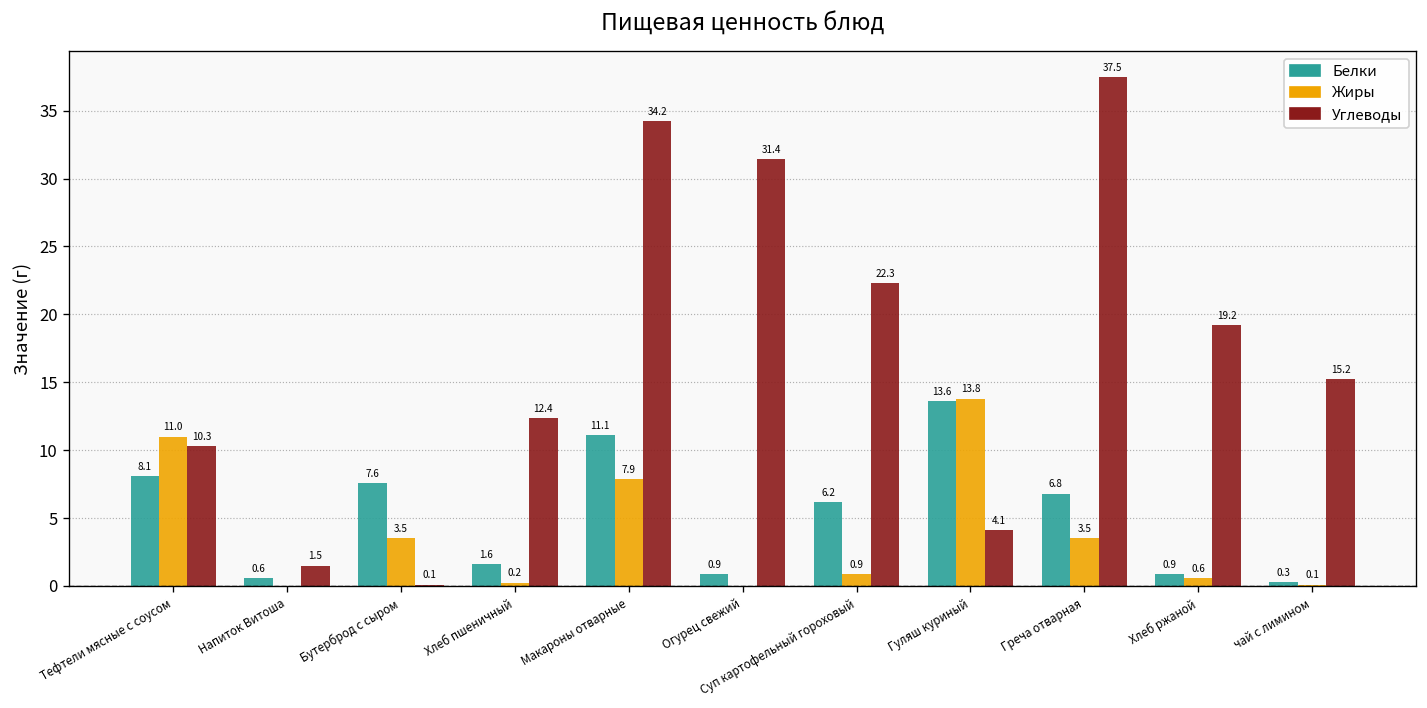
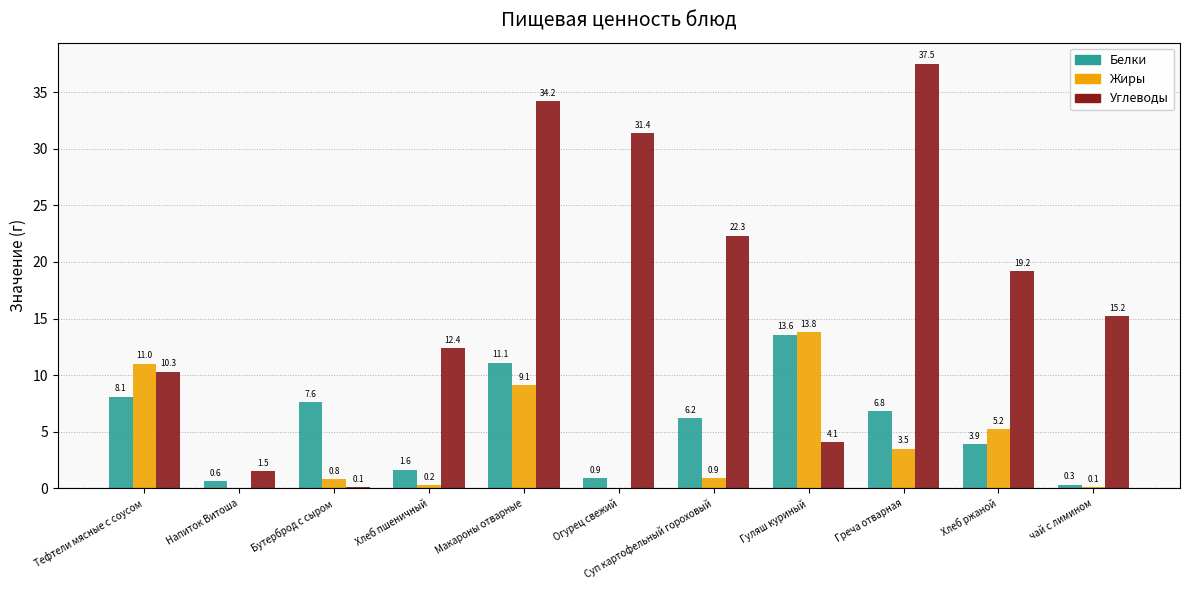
Жиры, Бутерброд с сыром: 3.5 -> 0.8
Жиры, Макароны отварные: 7.9 -> 9.1
Белки, Хлеб ржаной: 0.9 -> 3.9
Жиры, Хлеб ржаной: 0.6 -> 5.2
